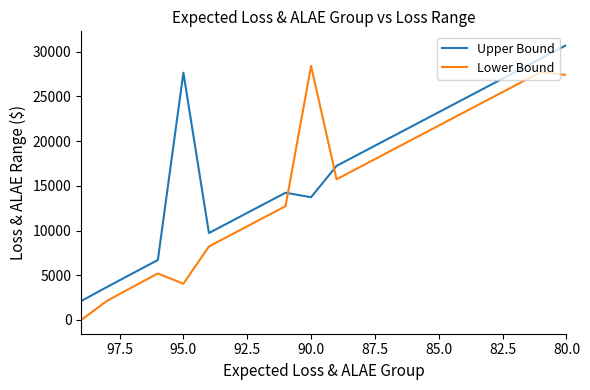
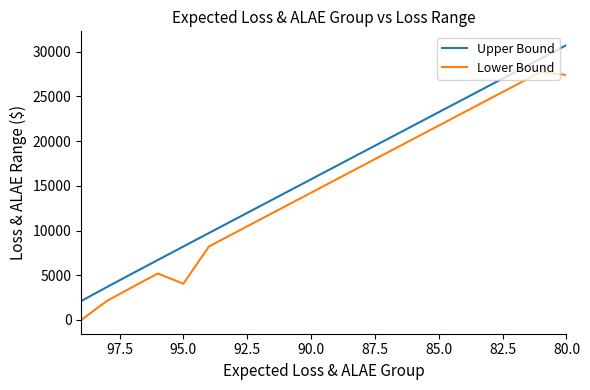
Upper Bound, 95.0: 28000 -> 8000
Upper Bound, 90.0: 14000 -> 16000
Lower Bound, 90.0: 28000 -> 14000
